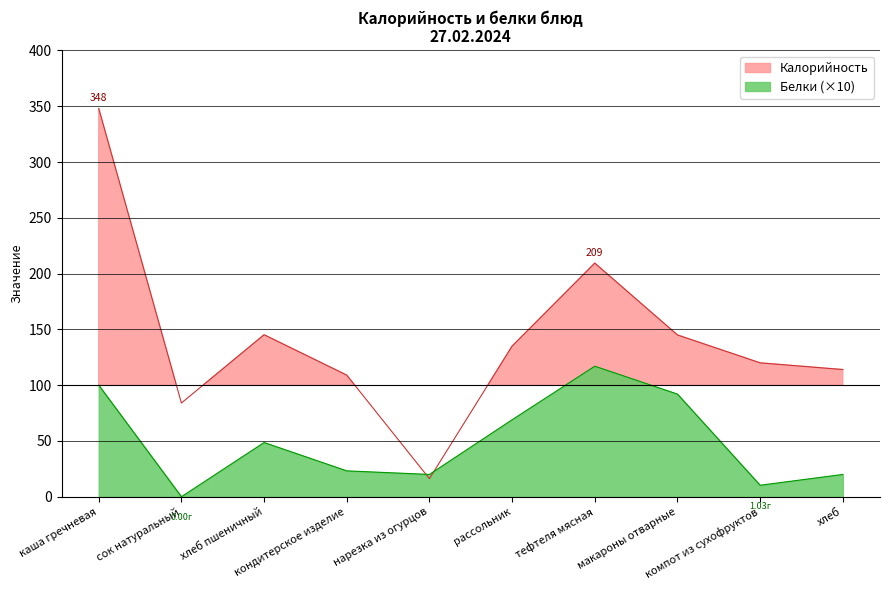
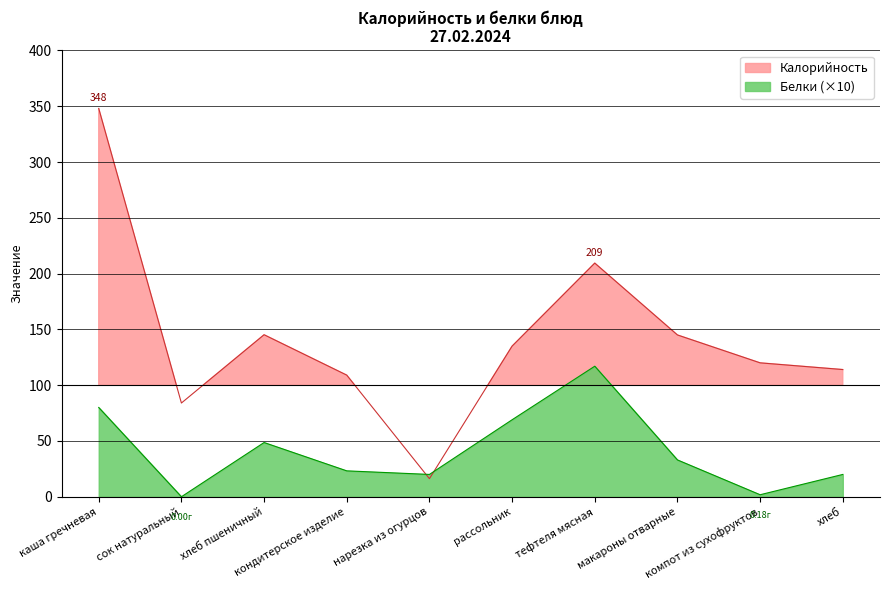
Белки (×10), каша гречневая: 100 -> 80
Белки (×10), макароны отварные: 92 -> 33
Белки (×10), компот из сухофруктов: 1.03г -> 0.18г
